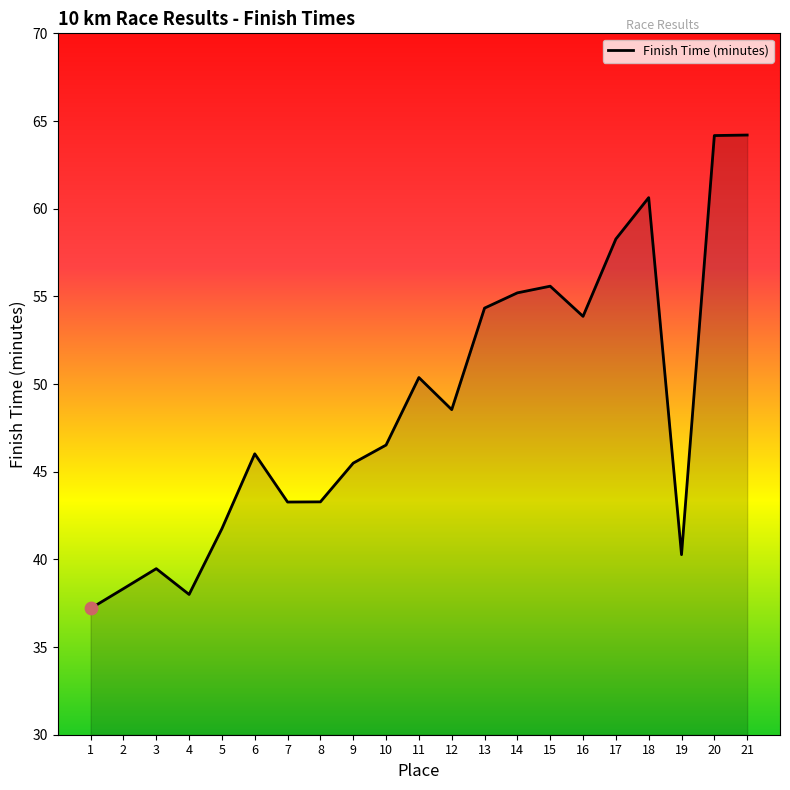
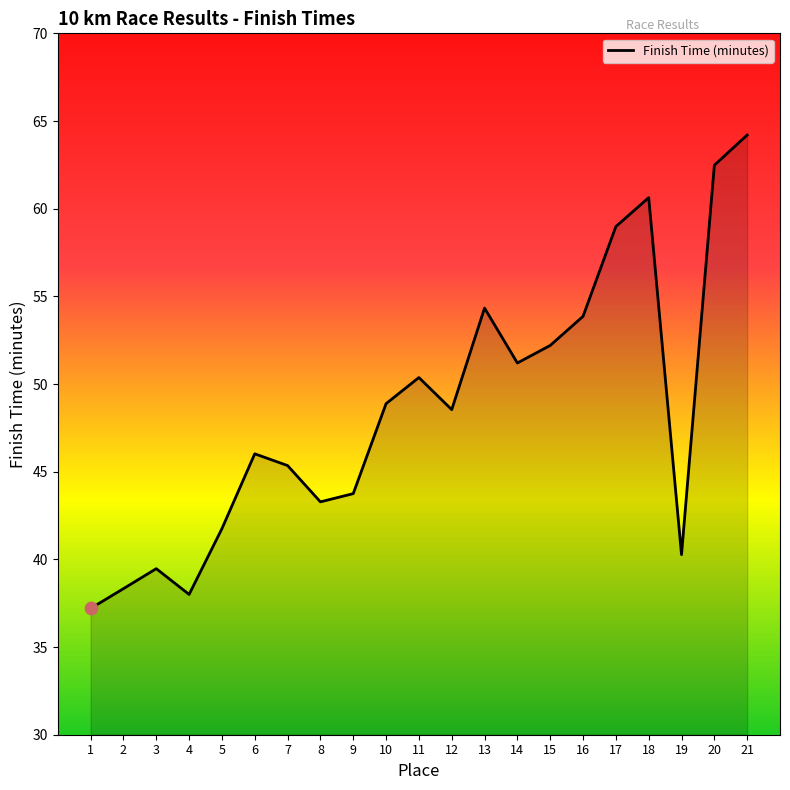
Finish Time (minutes), 7: 43.3 -> 45.4
Finish Time (minutes), 9: 45.5 -> 43.8
Finish Time (minutes), 10: 46.5 -> 48.9
Finish Time (minutes), 14: 55.2 -> 51.2
Finish Time (minutes), 15: 55.6 -> 52.2
Finish Time (minutes), 17: 58.3 -> 59.0
Finish Time (minutes), 20: 64.2 -> 62.5
